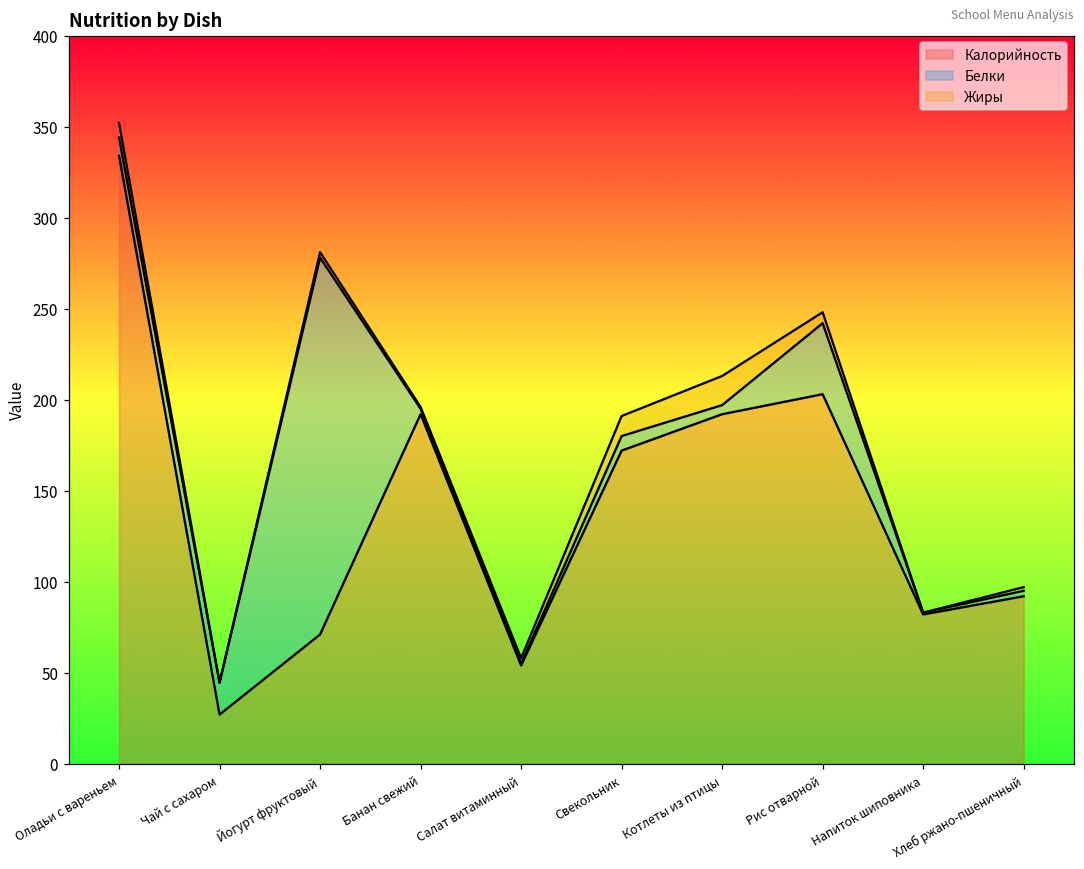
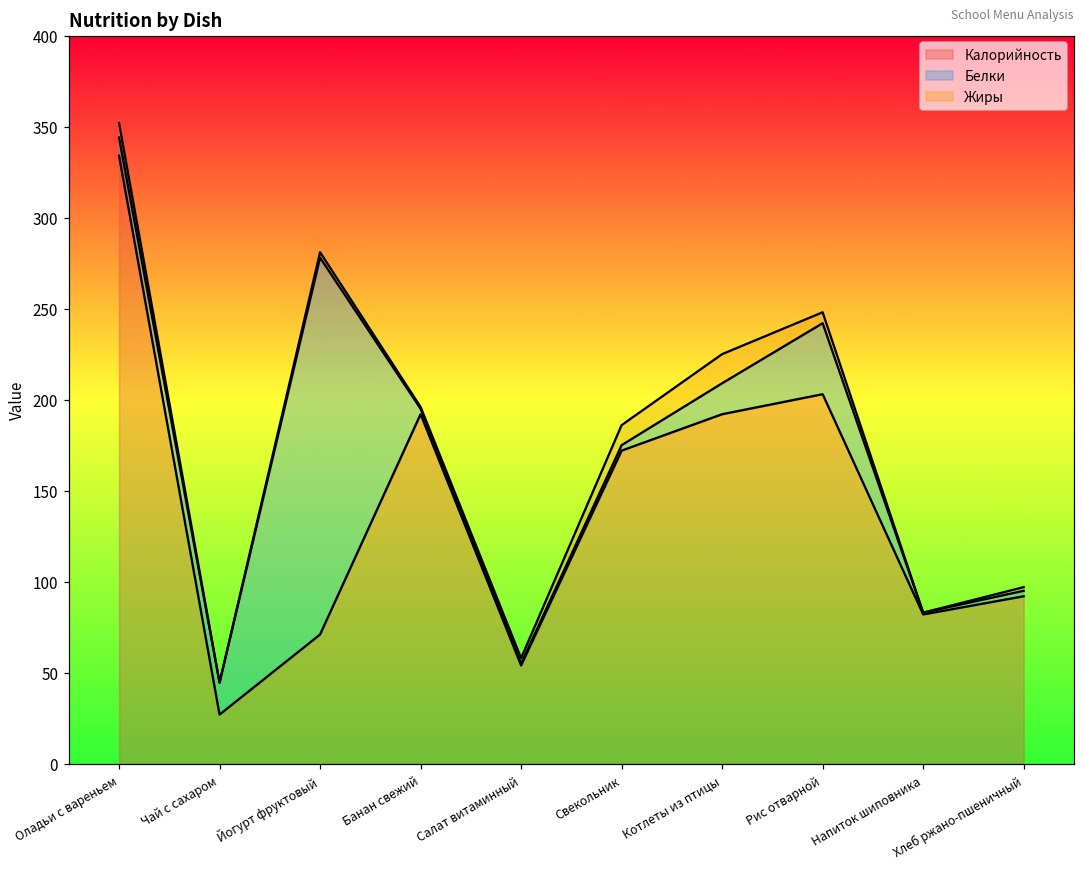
Белки, Свекольник: 8 -> 3
Белки, Котлеты из птицы: 5 -> 17
